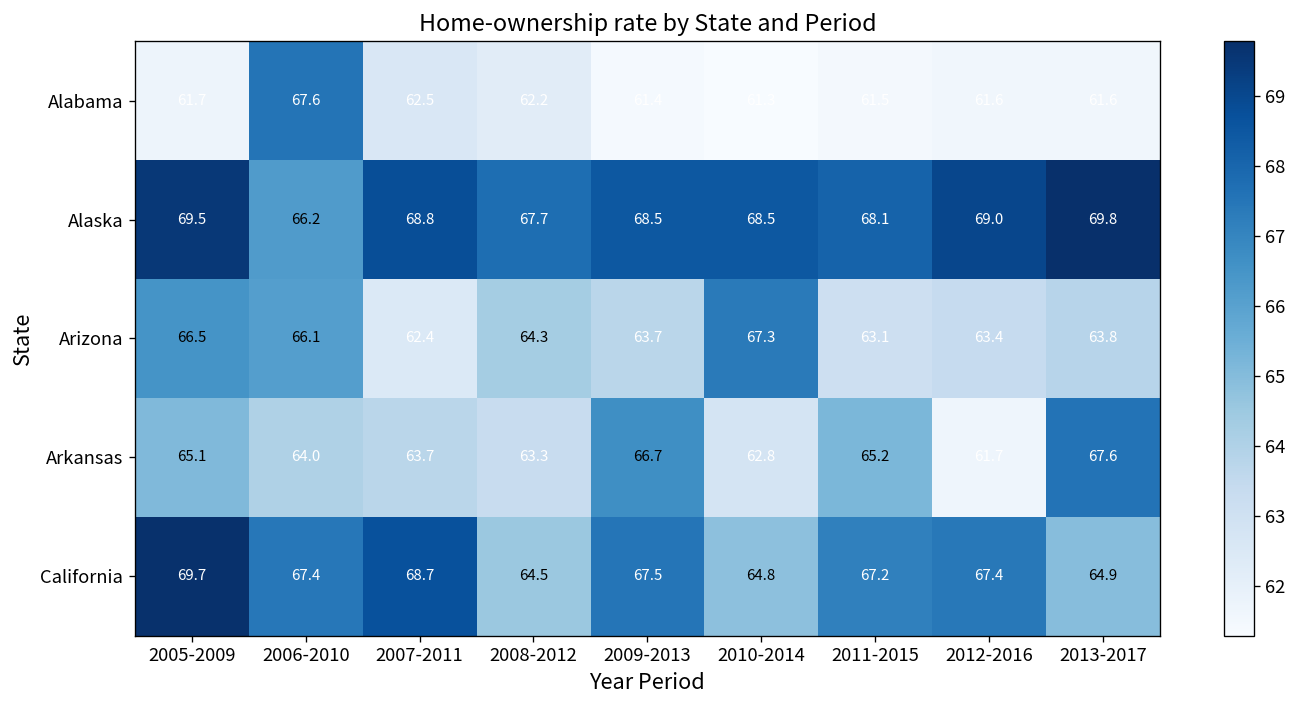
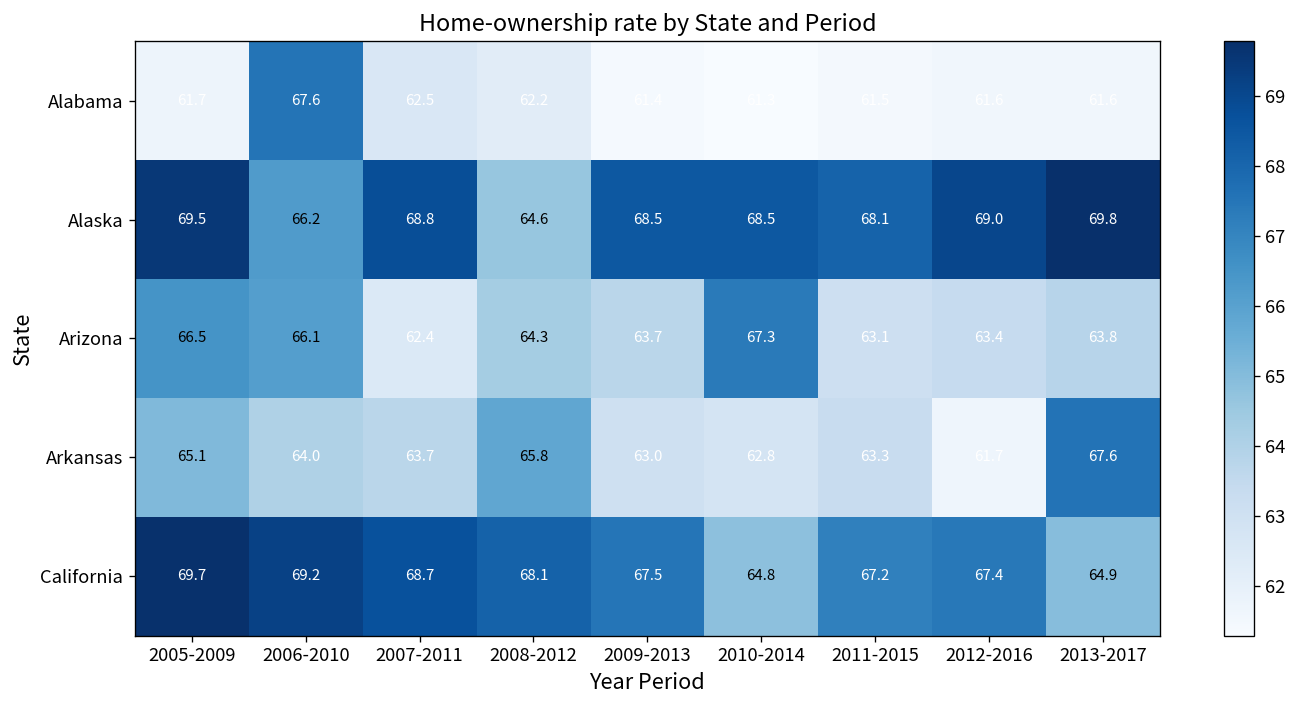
Alaska, 2008-2012: 67.7 -> 64.6
Arkansas, 2008-2012: 63.3 -> 65.8
Arkansas, 2009-2013: 66.7 -> 63.0
Arkansas, 2011-2015: 65.2 -> 63.3
California, 2006-2010: 67.4 -> 69.2
California, 2008-2012: 64.5 -> 68.1
